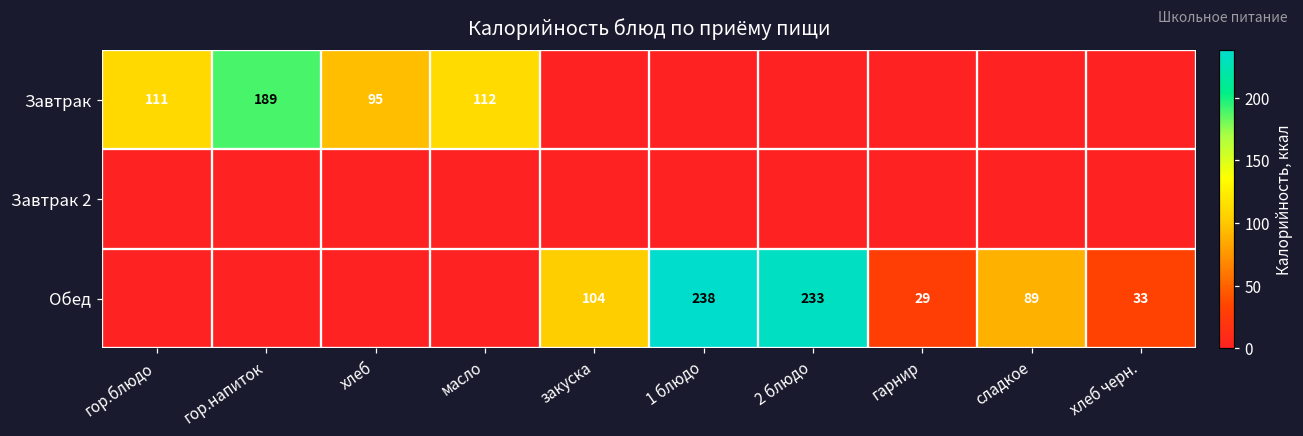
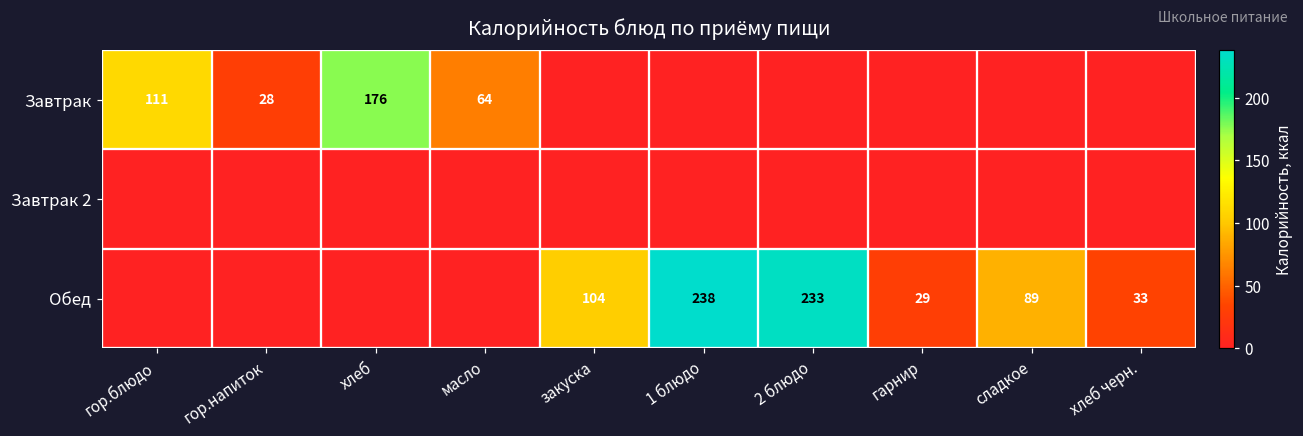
Завтрак, гор.напиток: 189 -> 28
Завтрак, хлеб: 95 -> 176
Завтрак, масло: 112 -> 64
